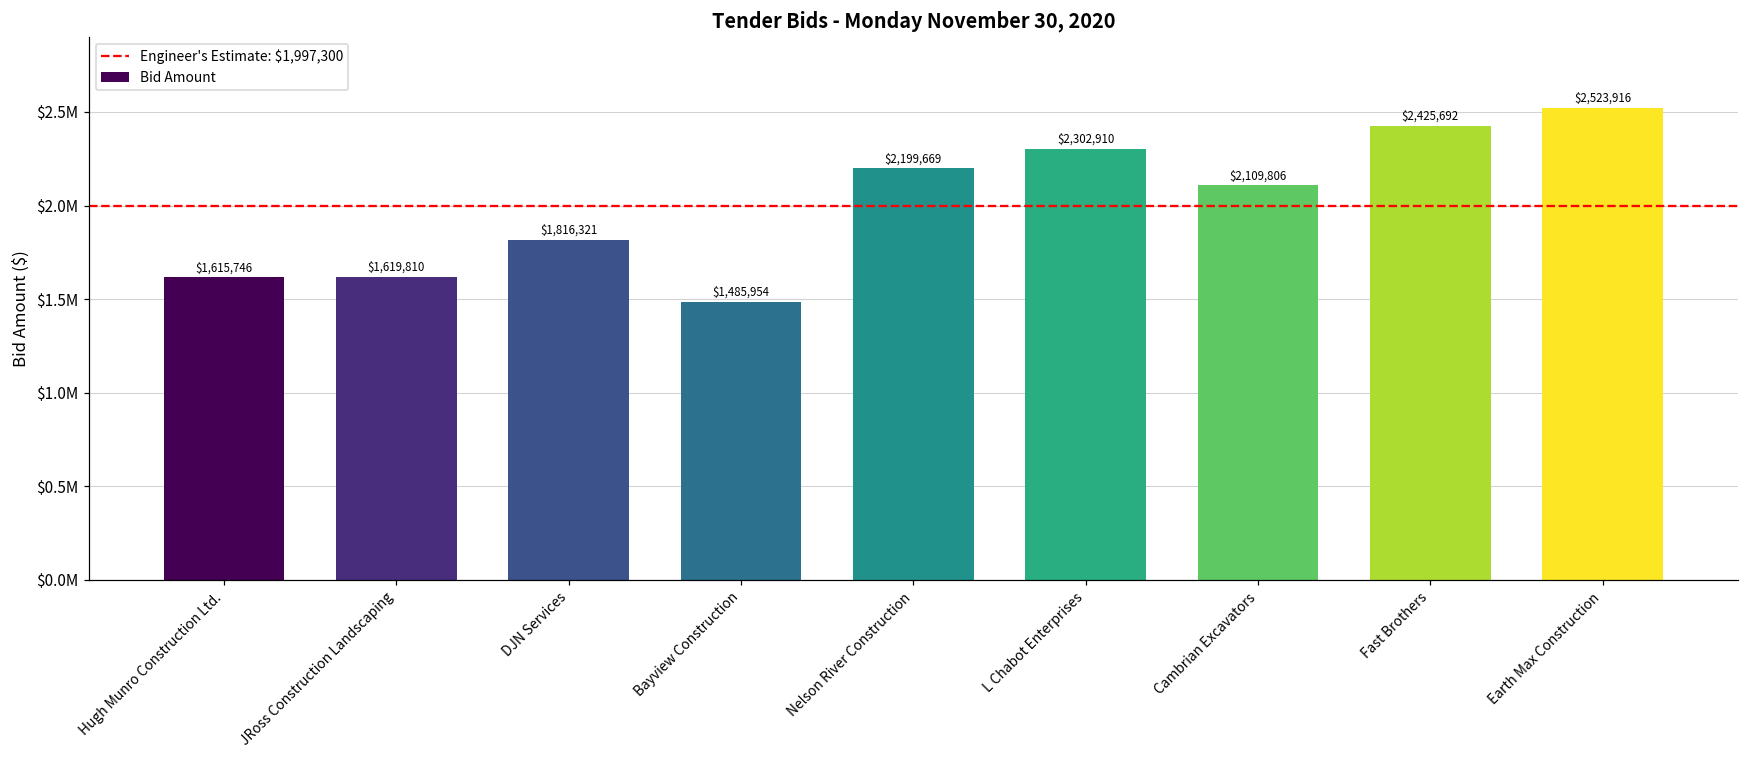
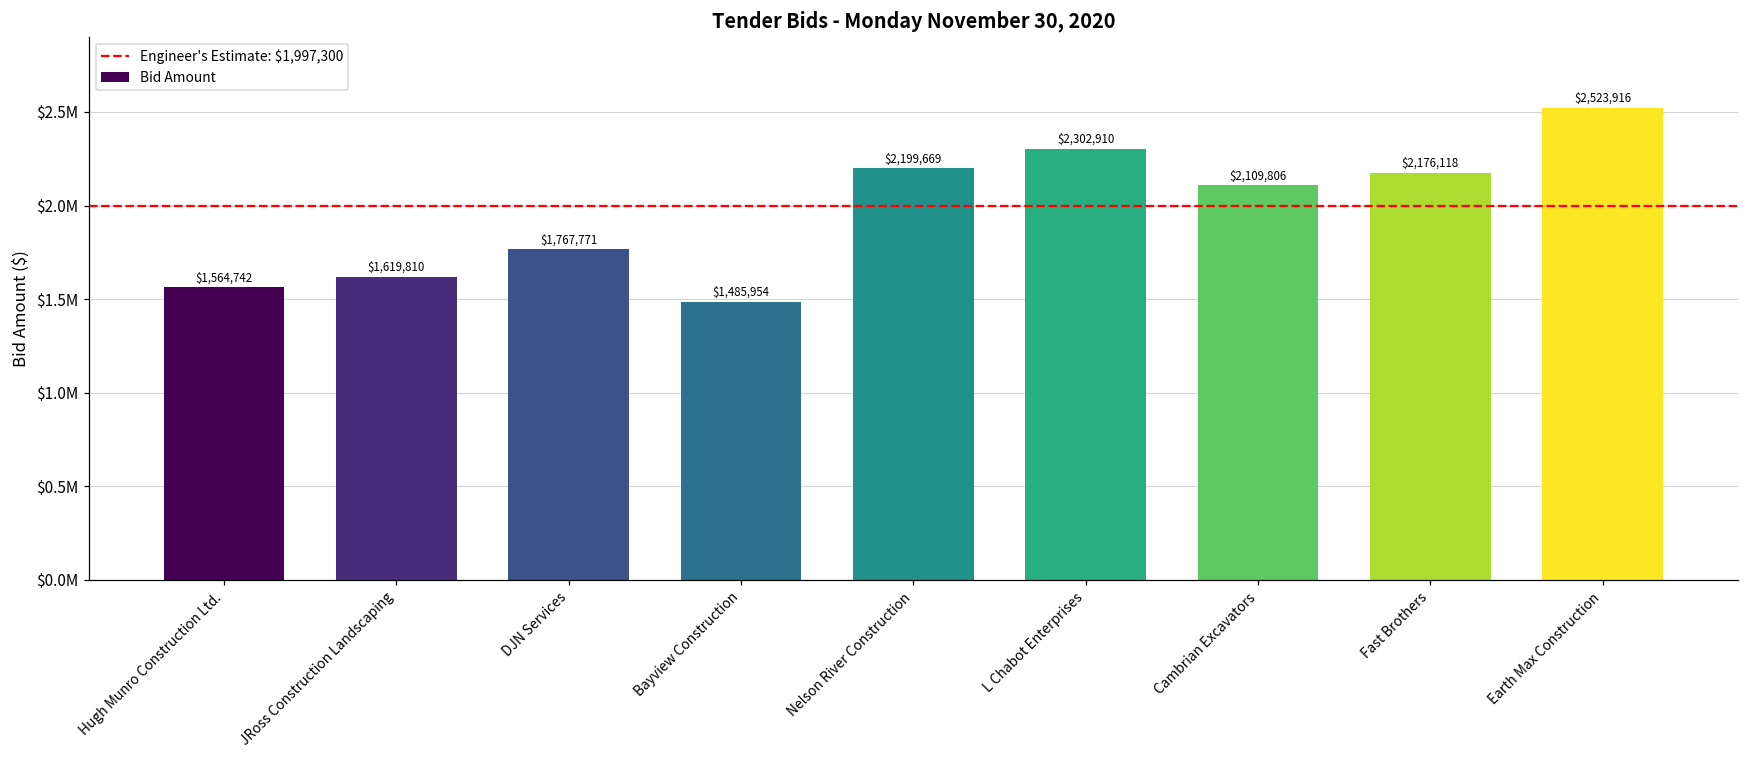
Hugh Munro Construction Ltd.: $1,615,746 -> $1,564,742
DJN Services: $1,816,321 -> $1,767,771
Fast Brothers: $2,425,692 -> $2,176,118
